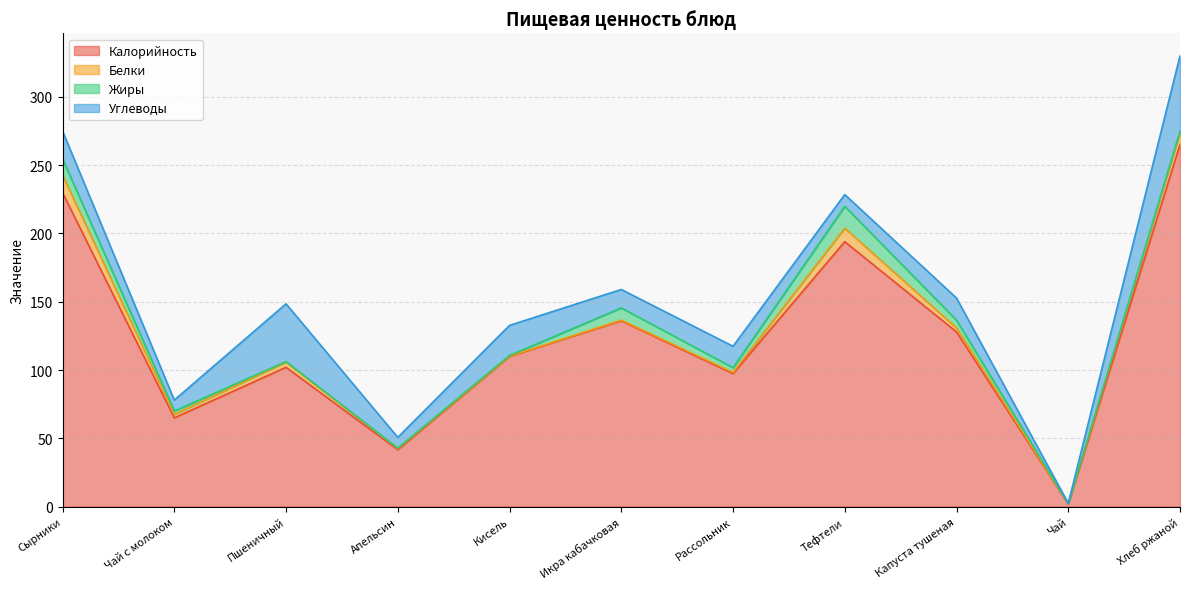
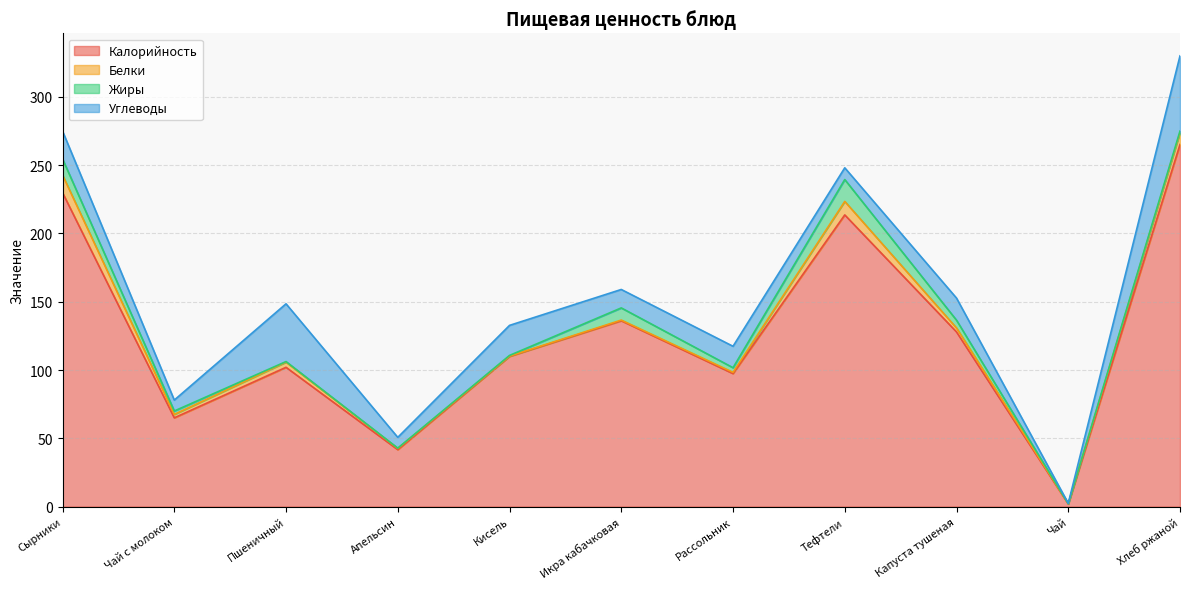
Калорийность, Тефтели: 194 -> 214
